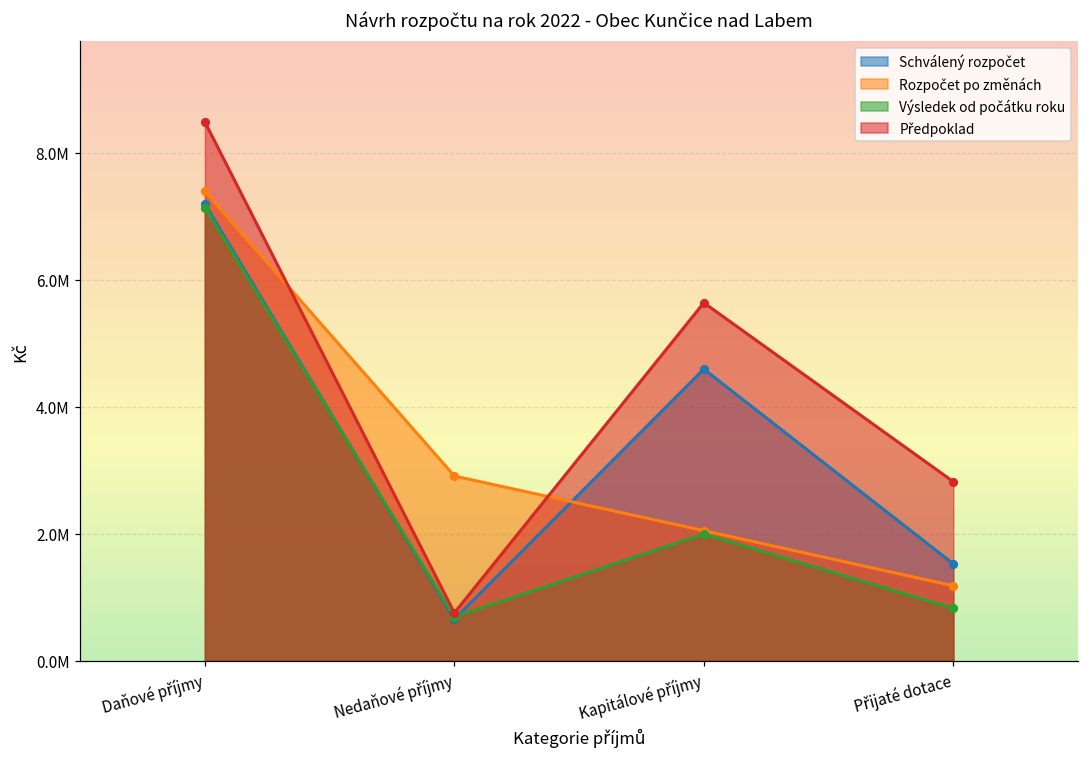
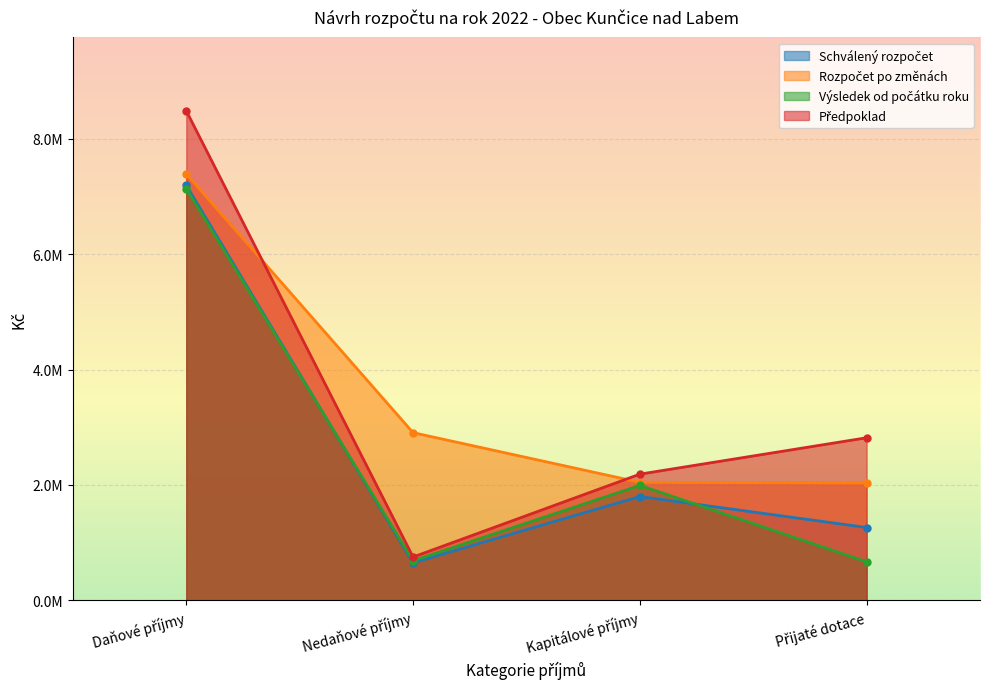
Schválený rozpočet, Kapitálové příjmy: 4600000 -> 1800000
Předpoklad, Kapitálové příjmy: 5600000 -> 2200000
Schválený rozpočet, Přijaté dotace: 1500000 -> 1300000
Rozpočet po změnách, Přijaté dotace: 1200000 -> 2000000
Výsledek od počátku roku, Přijaté dotace: 800000 -> 700000
